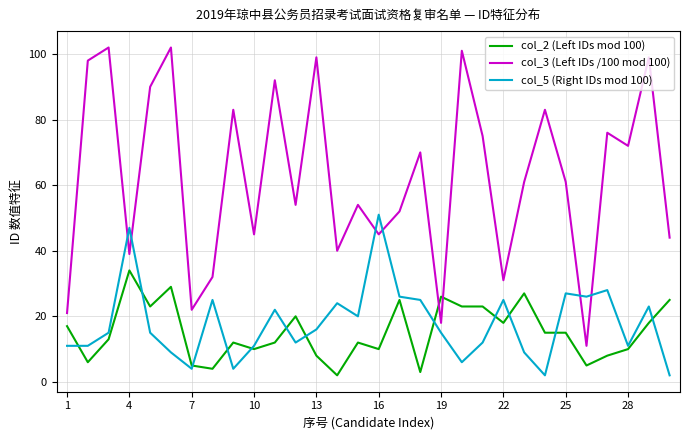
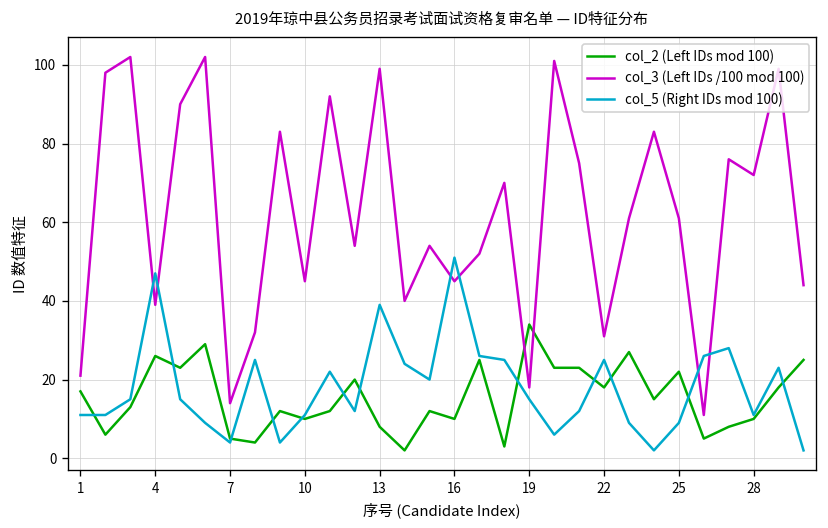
col_2 (Left IDs mod 100), 4: 34 -> 26
col_3 (Left IDs /100 mod 100), 7: 22 -> 14
col_5 (Right IDs mod 100), 13: 16 -> 39
col_2 (Left IDs mod 100), 19: 26 -> 34
col_2 (Left IDs mod 100), 25: 15 -> 22
col_5 (Right IDs mod 100), 25: 27 -> 9
